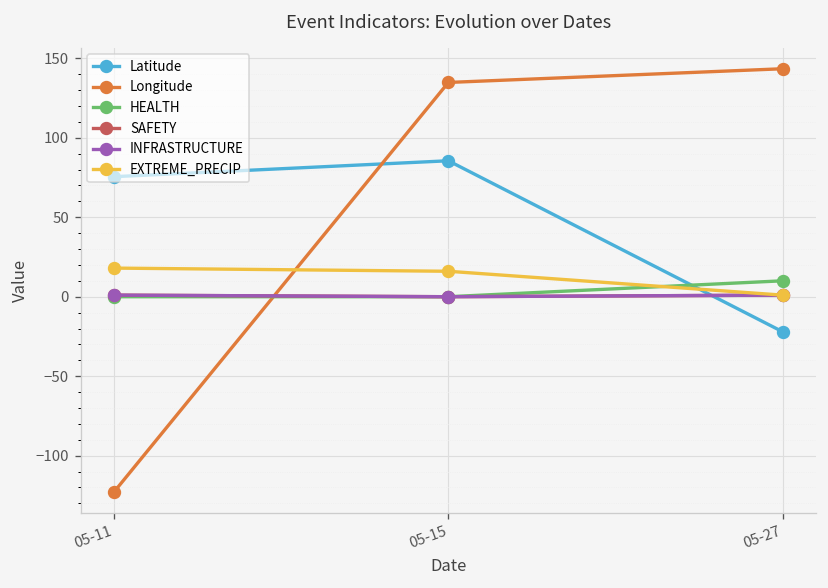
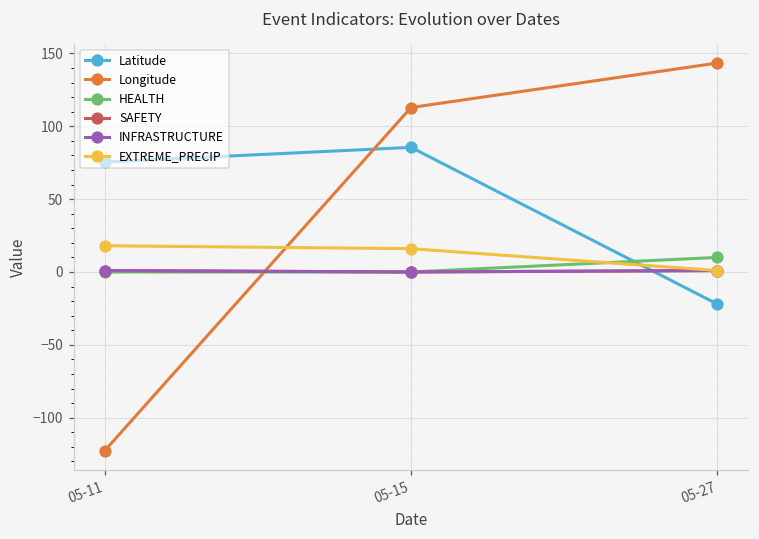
Longitude, 05-15: 135 -> 113
